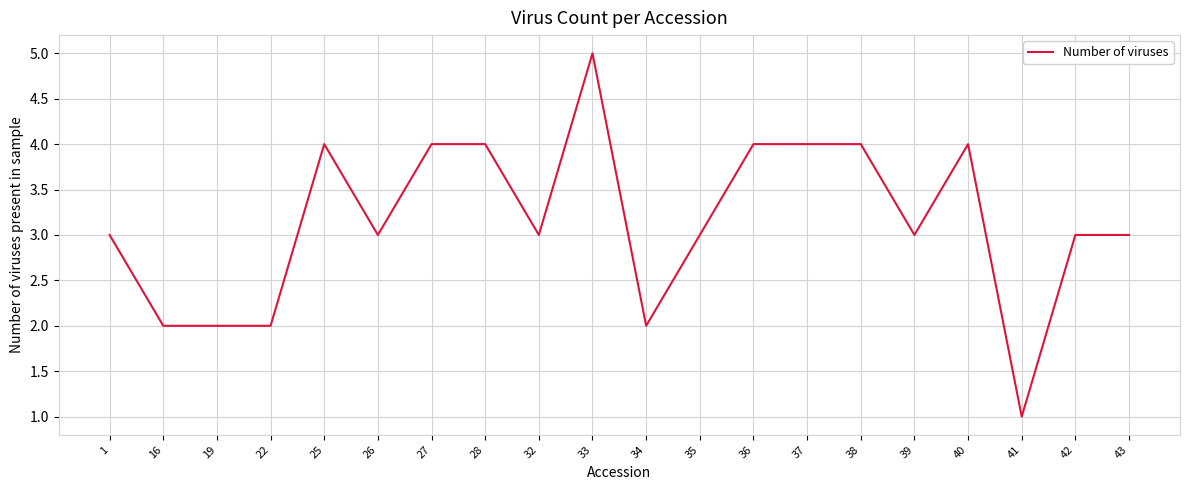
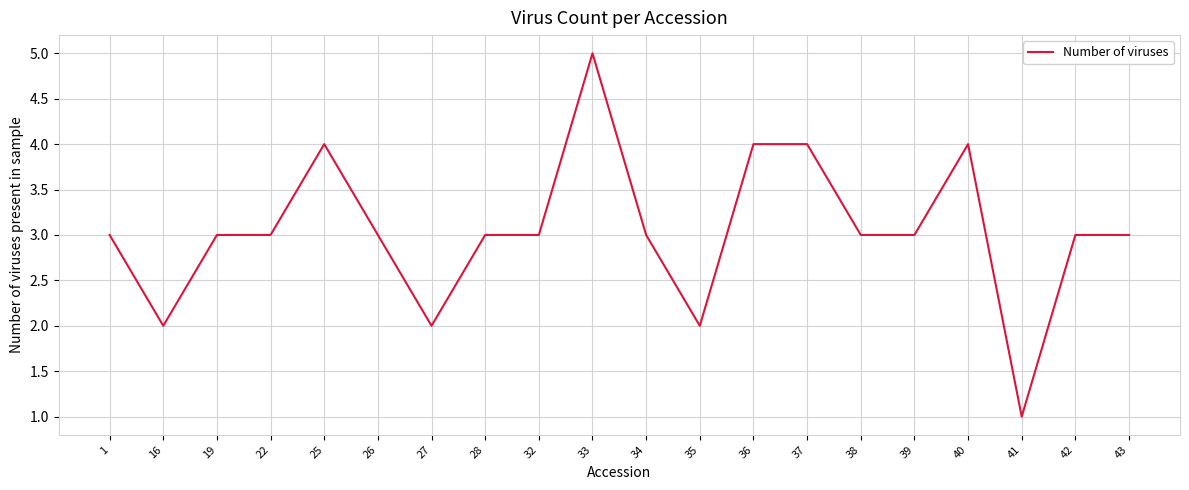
19: 2 -> 3
22: 2 -> 3
27: 4 -> 2
28: 4 -> 3
34: 2 -> 3
35: 3 -> 2
38: 4 -> 3
